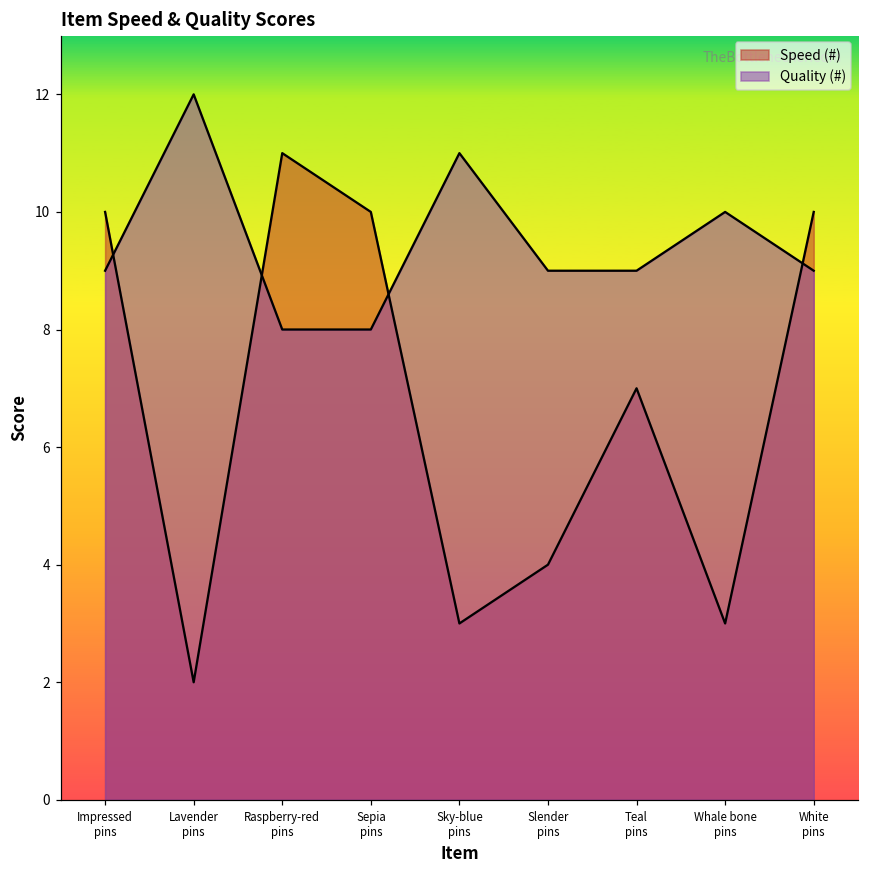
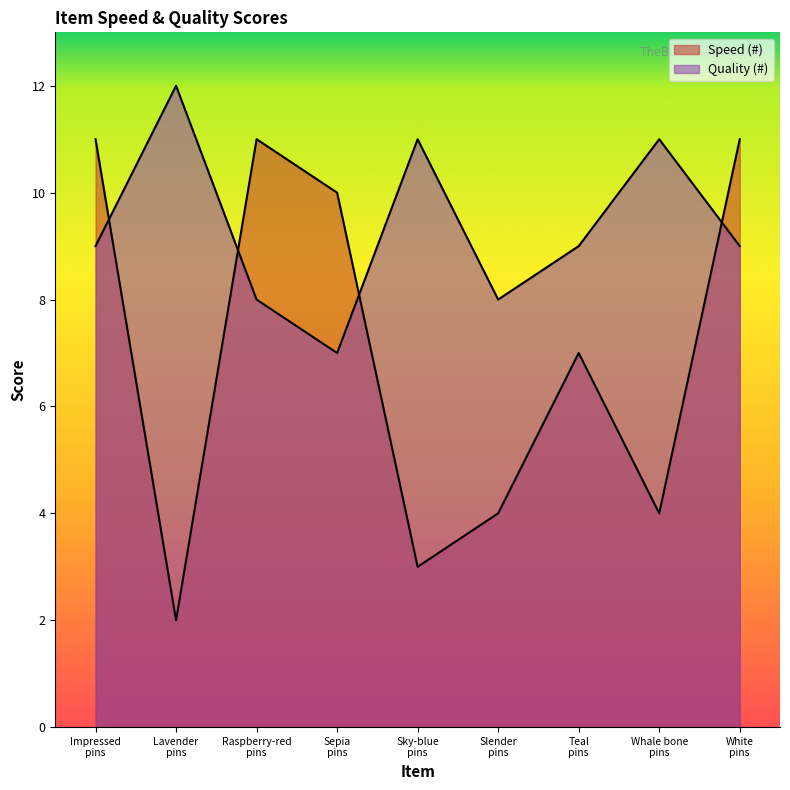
Speed (#), Impressed pins: 10 -> 11
Quality (#), Sepia pins: 8 -> 7
Quality (#), Slender pins: 9 -> 8
Speed (#), Whale bone pins: 3 -> 4
Quality (#), Whale bone pins: 10 -> 11
Speed (#), White pins: 10 -> 11
